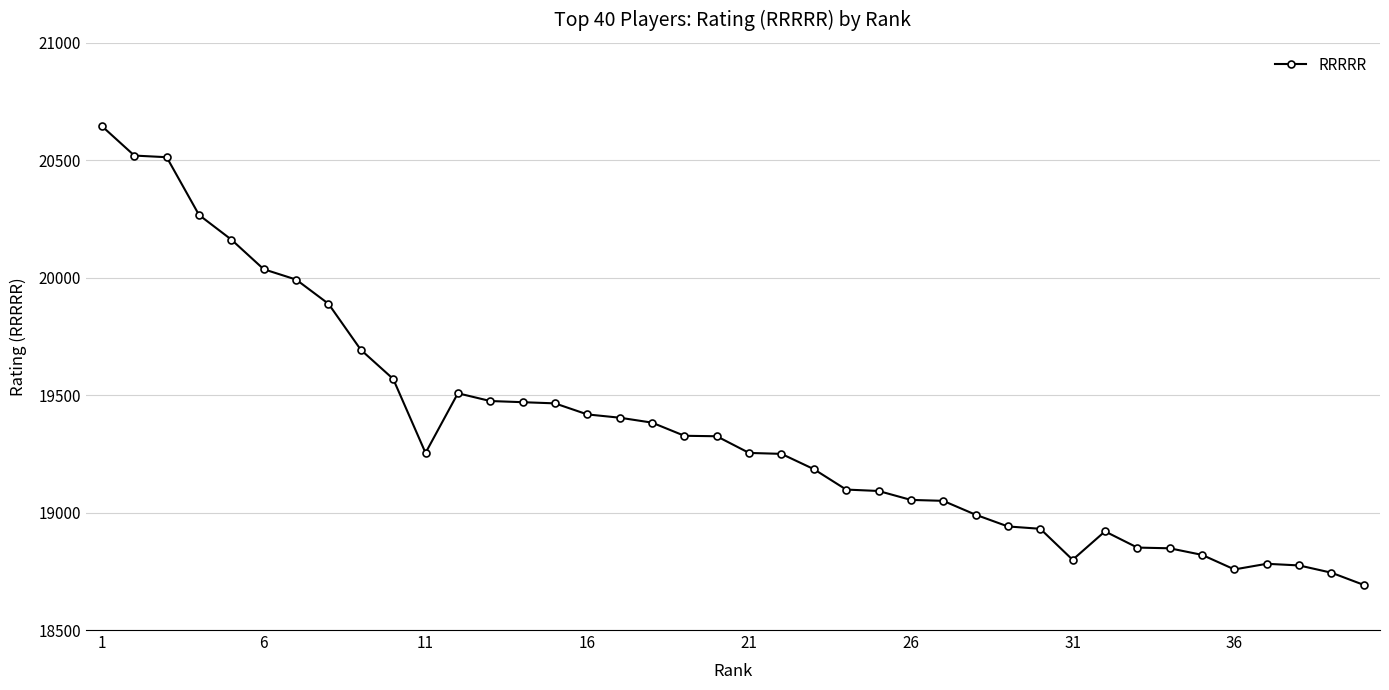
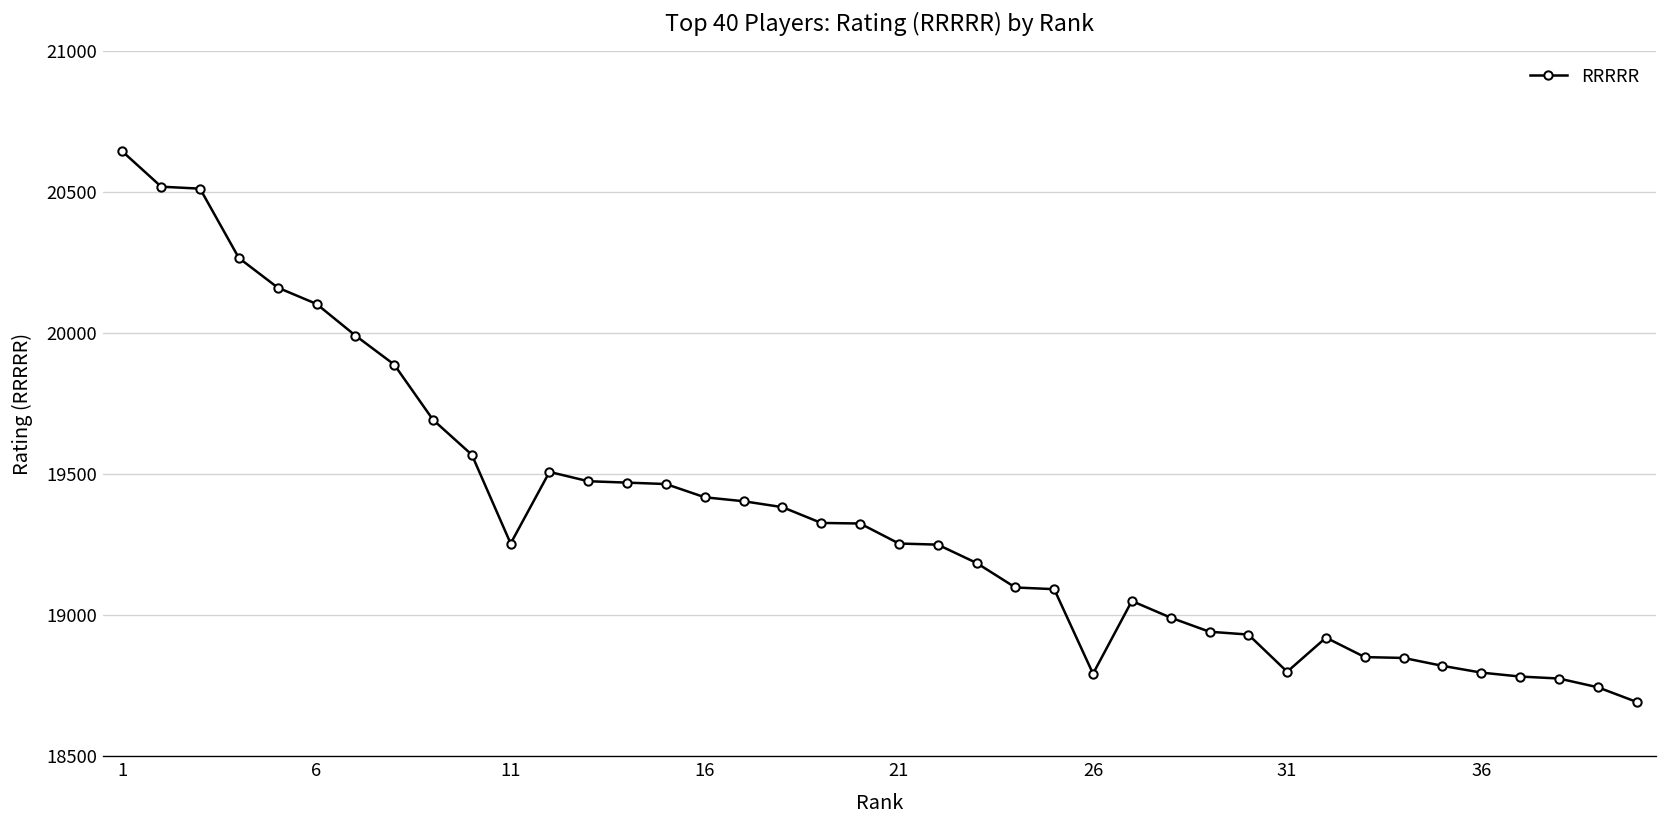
6: 20040 -> 20100
26: 19050 -> 18790
36: 18760 -> 18800
